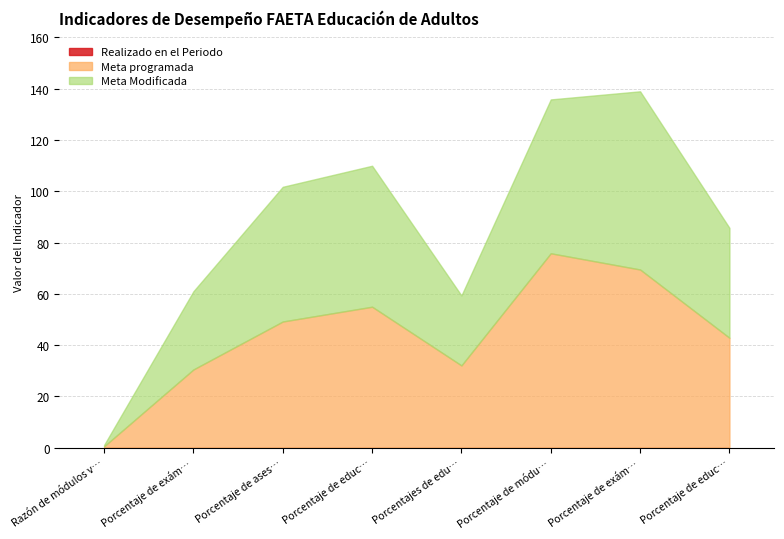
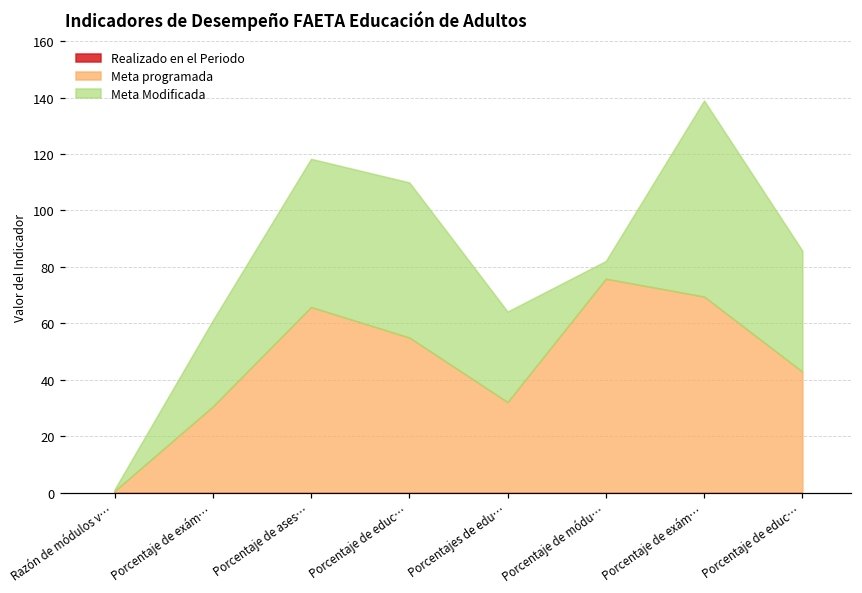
Meta programada, Porcentaje de ases…: 49 -> 66
Meta Modificada, Porcentajes de edu…: 27 -> 32
Meta Modificada, Porcentaje de módu…: 60 -> 6
